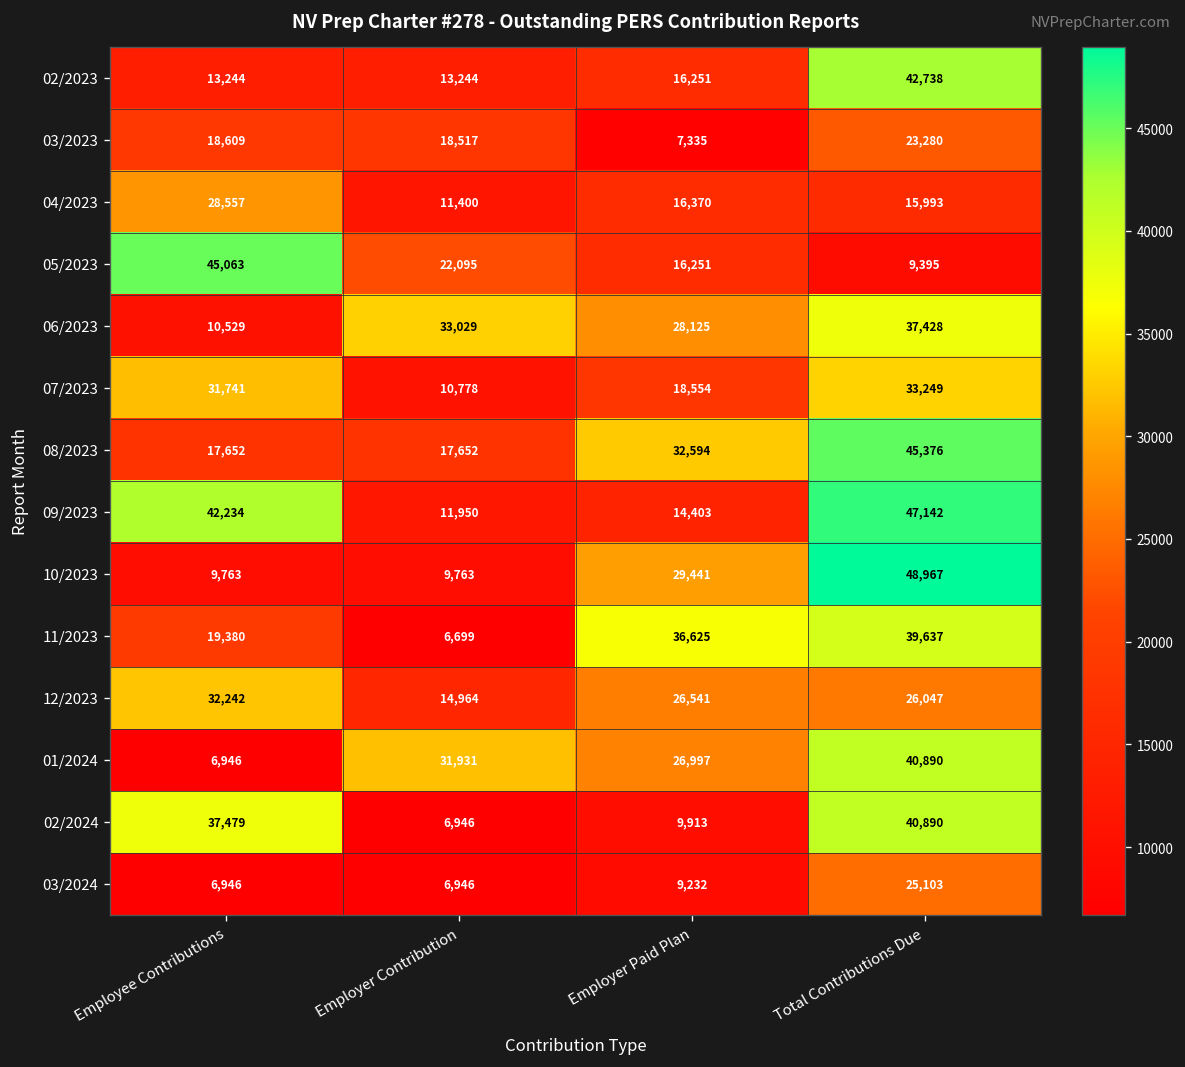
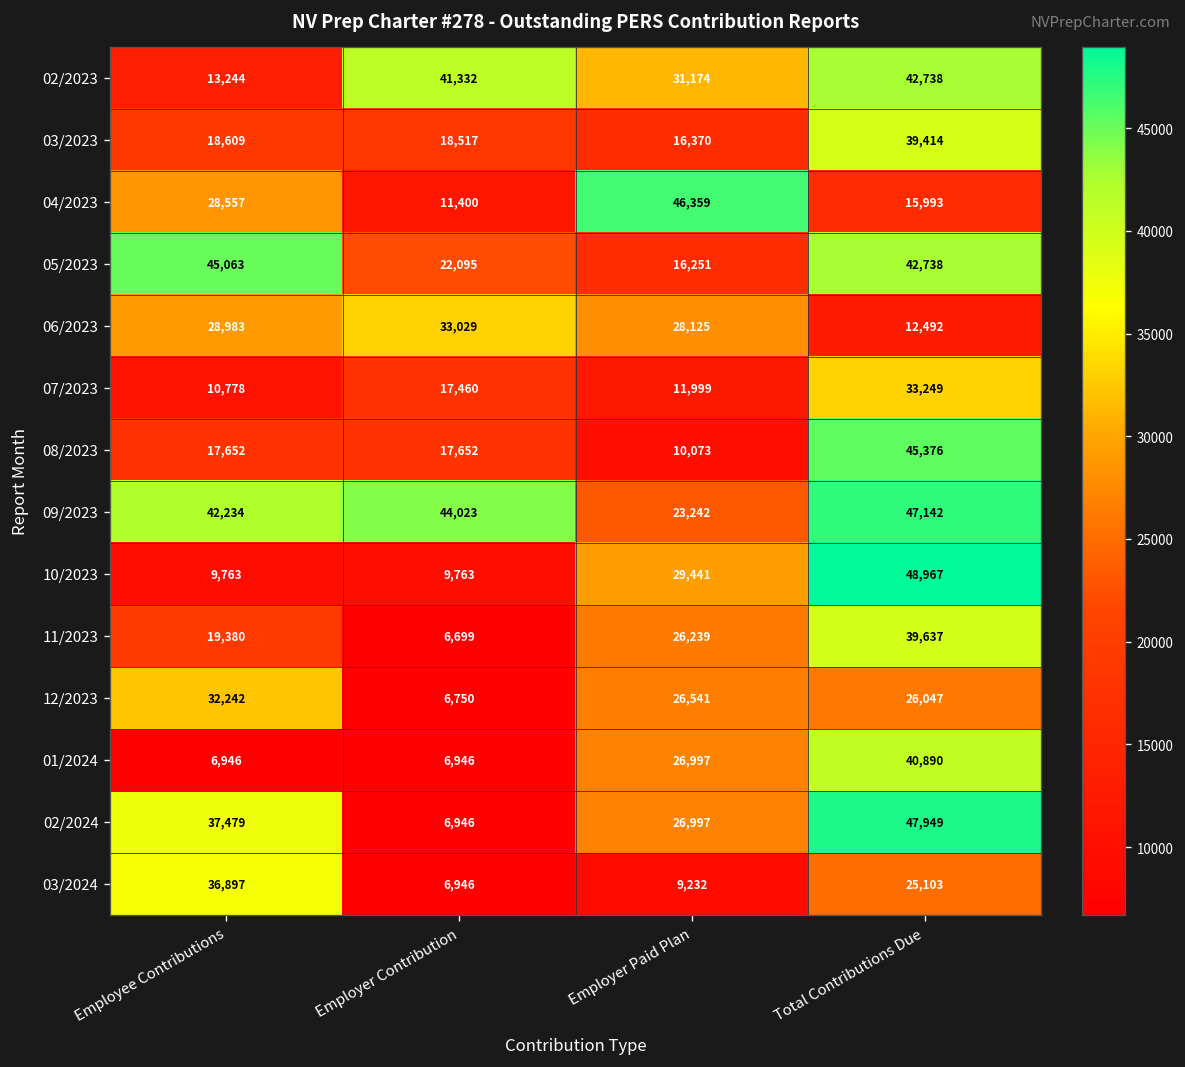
02/2023, Employer Contribution: 13,244 -> 41,332
02/2023, Employer Paid Plan: 16,251 -> 31,174
03/2023, Employer Paid Plan: 7,335 -> 16,370
03/2023, Total Contributions Due: 23,280 -> 39,414
04/2023, Employer Paid Plan: 16,370 -> 46,359
05/2023, Total Contributions Due: 9,395 -> 42,738
06/2023, Employee Contributions: 10,529 -> 28,983
06/2023, Total Contributions Due: 37,428 -> 12,492
07/2023, Employee Contributions: 31,741 -> 10,778
07/2023, Employer Contribution: 10,778 -> 17,460
07/2023, Employer Paid Plan: 18,554 -> 11,999
08/2023, Employer Paid Plan: 32,594 -> 10,073
09/2023, Employer Contribution: 11,950 -> 44,023
09/2023, Employer Paid Plan: 14,403 -> 23,242
11/2023, Employer Paid Plan: 36,625 -> 26,239
12/2023, Employer Contribution: 14,964 -> 6,750
01/2024, Employer Contribution: 31,931 -> 6,946
02/2024, Employer Paid Plan: 9,913 -> 26,997
02/2024, Total Contributions Due: 40,890 -> 47,949
03/2024, Employee Contributions: 6,946 -> 36,897
